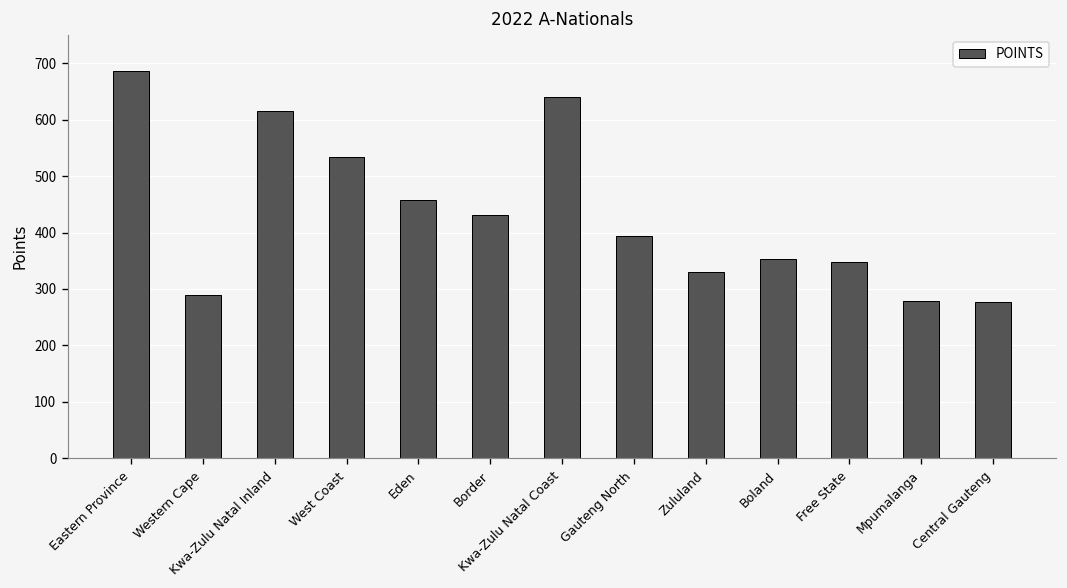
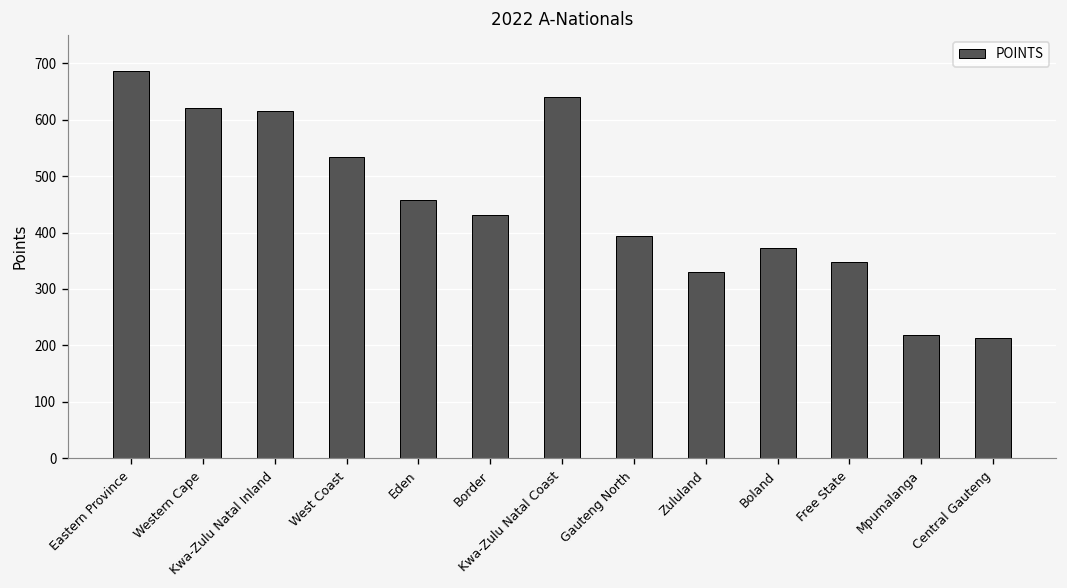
Western Cape: 290 -> 620
Boland: 350 -> 370
Mpumalanga: 280 -> 220
Central Gauteng: 280 -> 210
